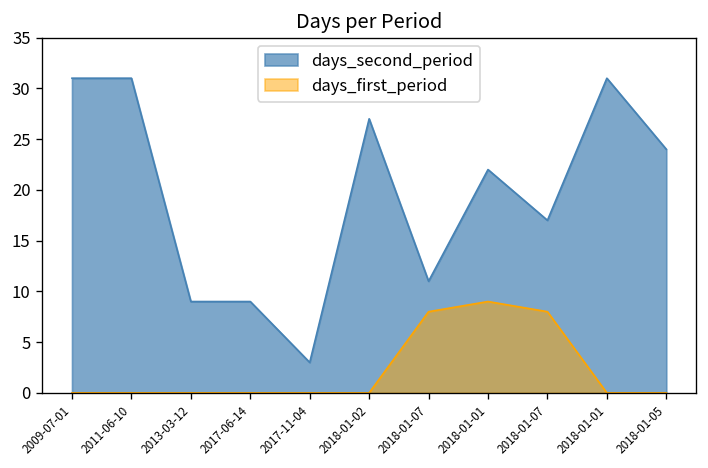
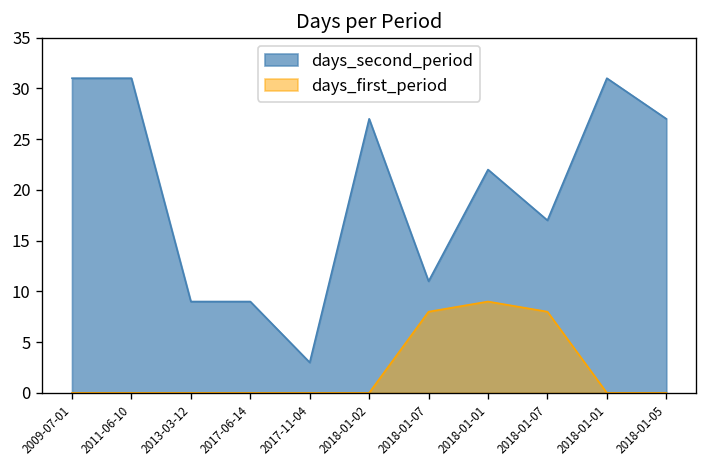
days_second_period, 2018-01-05: 24 -> 27
